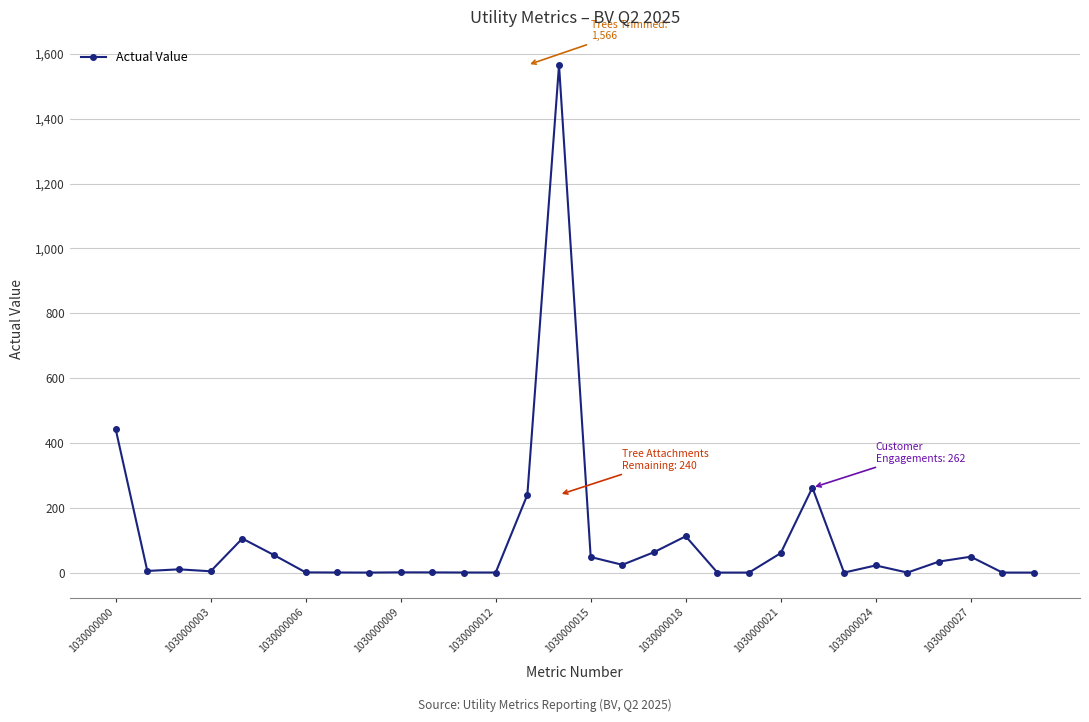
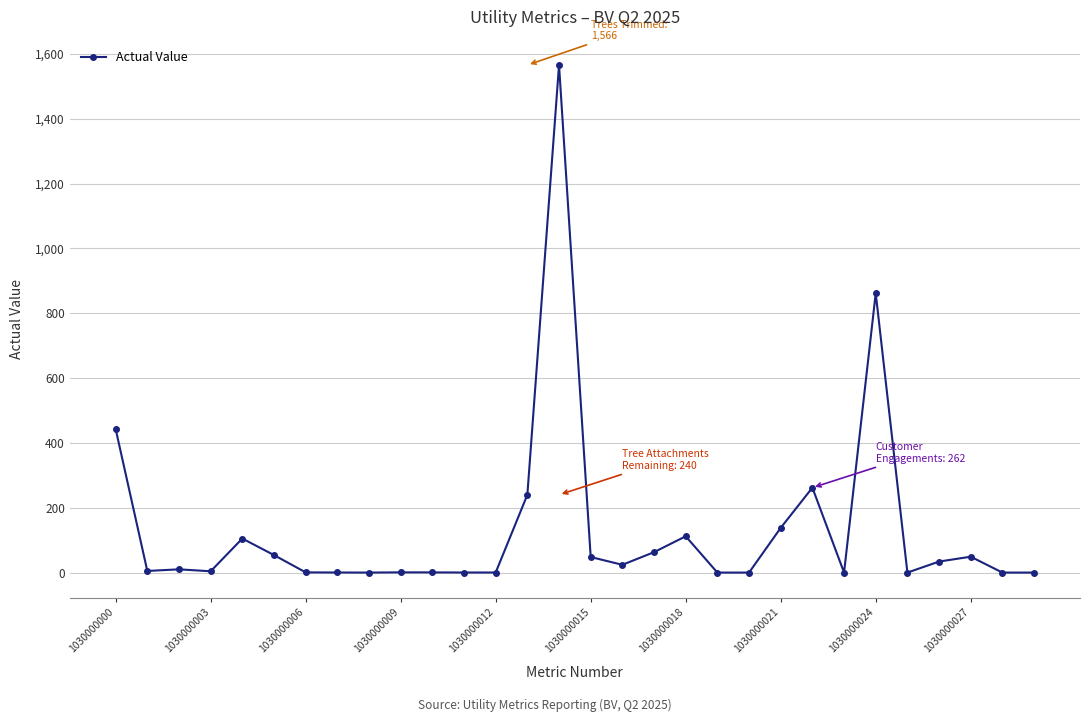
1030000021: 60 -> 140
1030000024: 20 -> 860
